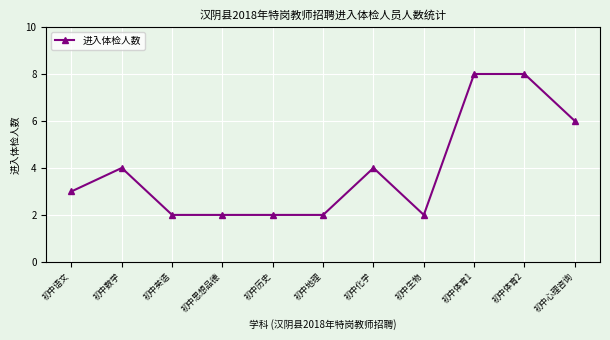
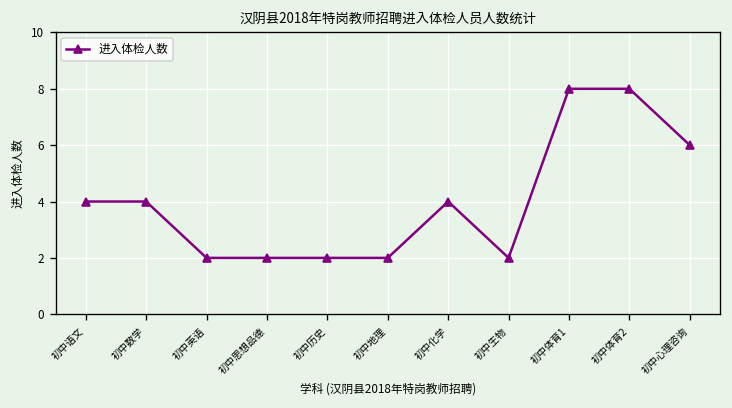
初中语文: 3 -> 4
